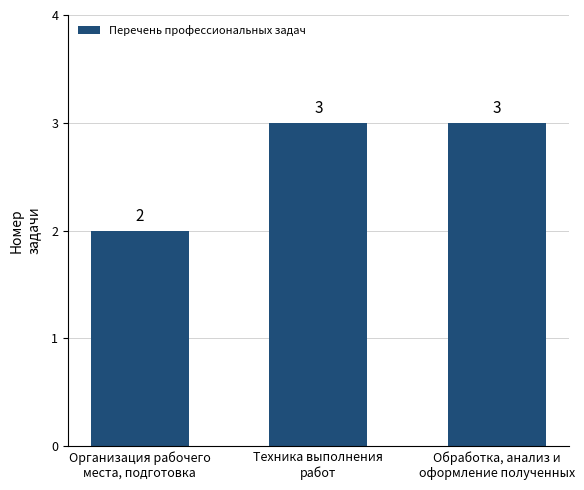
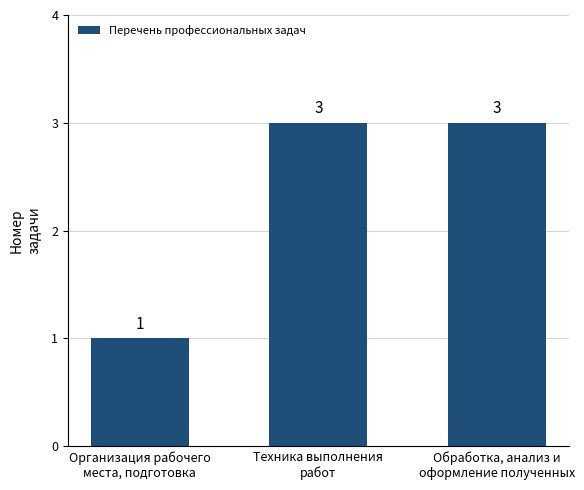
Организация рабочего места, подготовка: 2 -> 1
